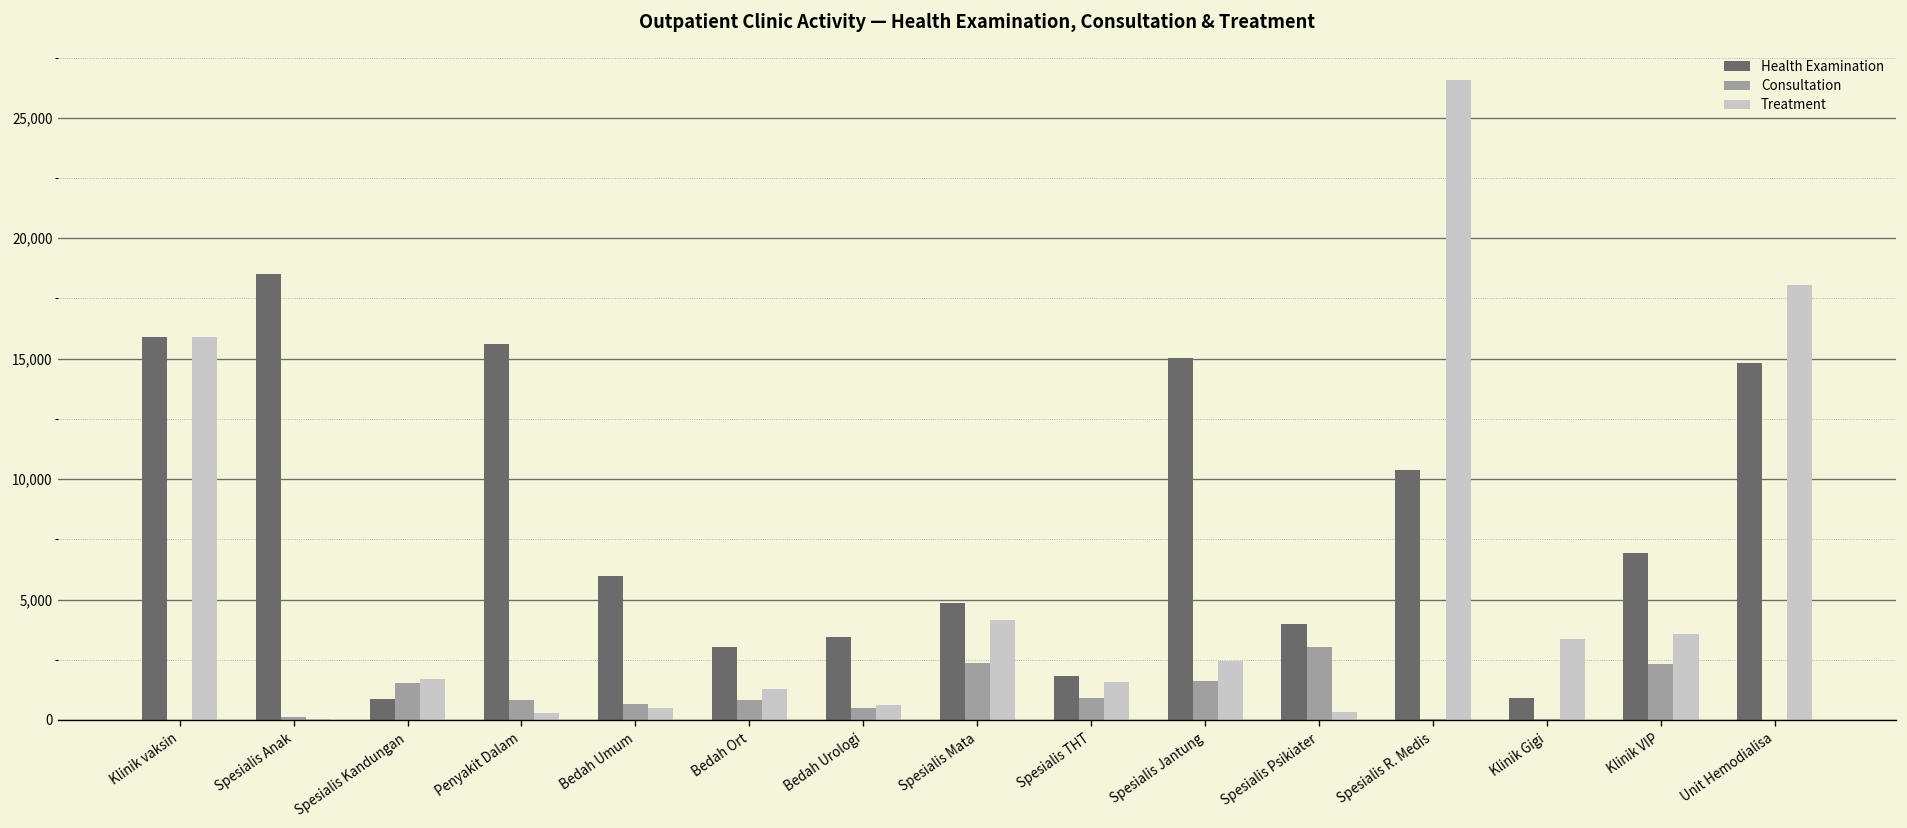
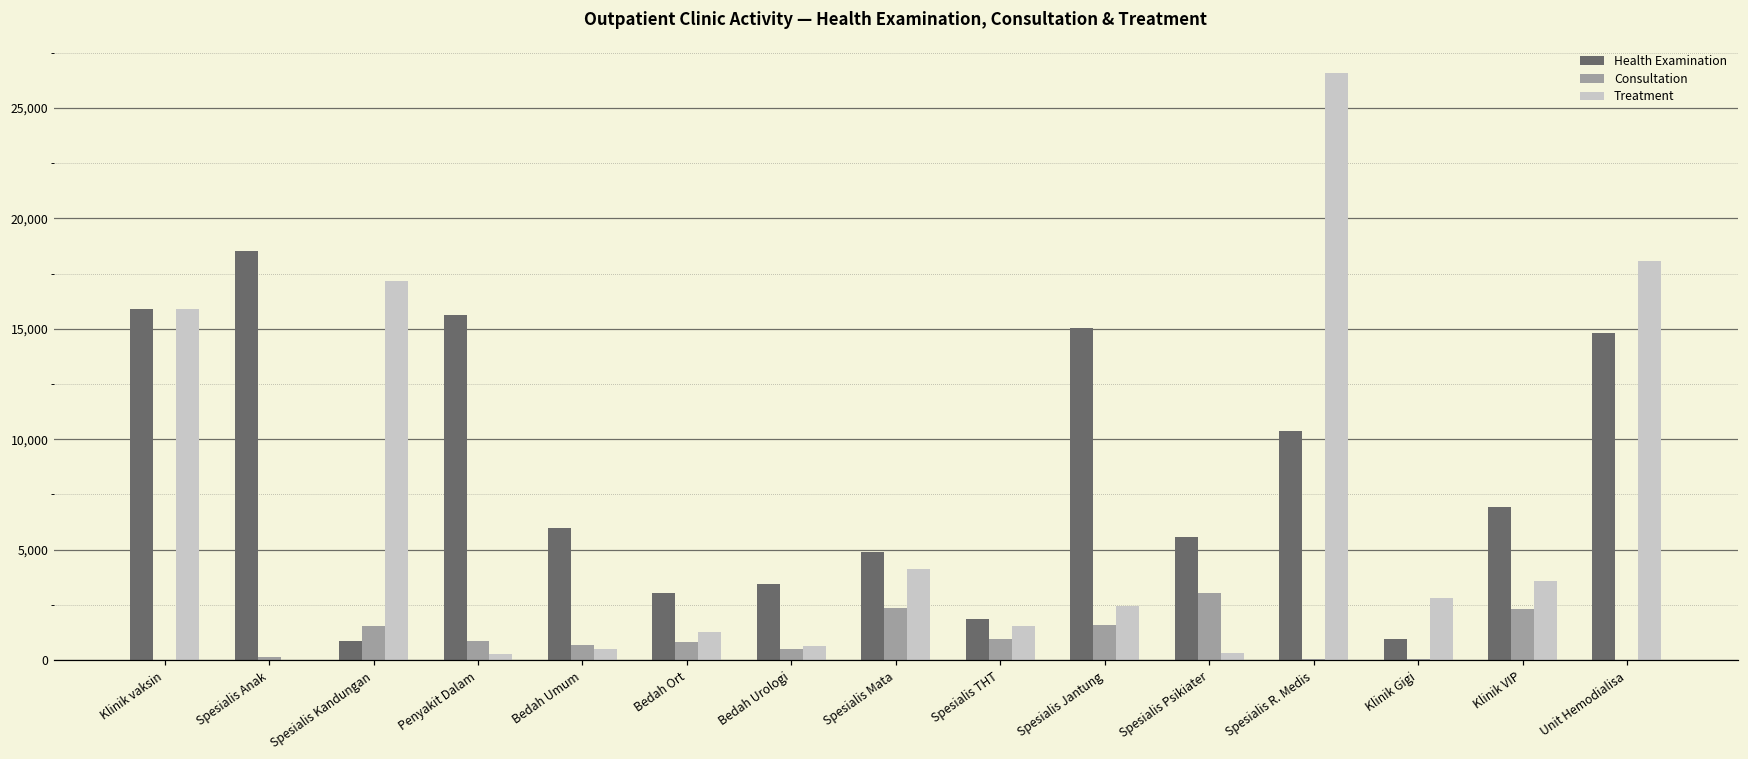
Treatment, Spesialis Kandungan: 1,700 -> 17,100
Health Examination, Spesialis Psikiater: 4,000 -> 5,600
Treatment, Klinik Gigi: 3,300 -> 2,800
